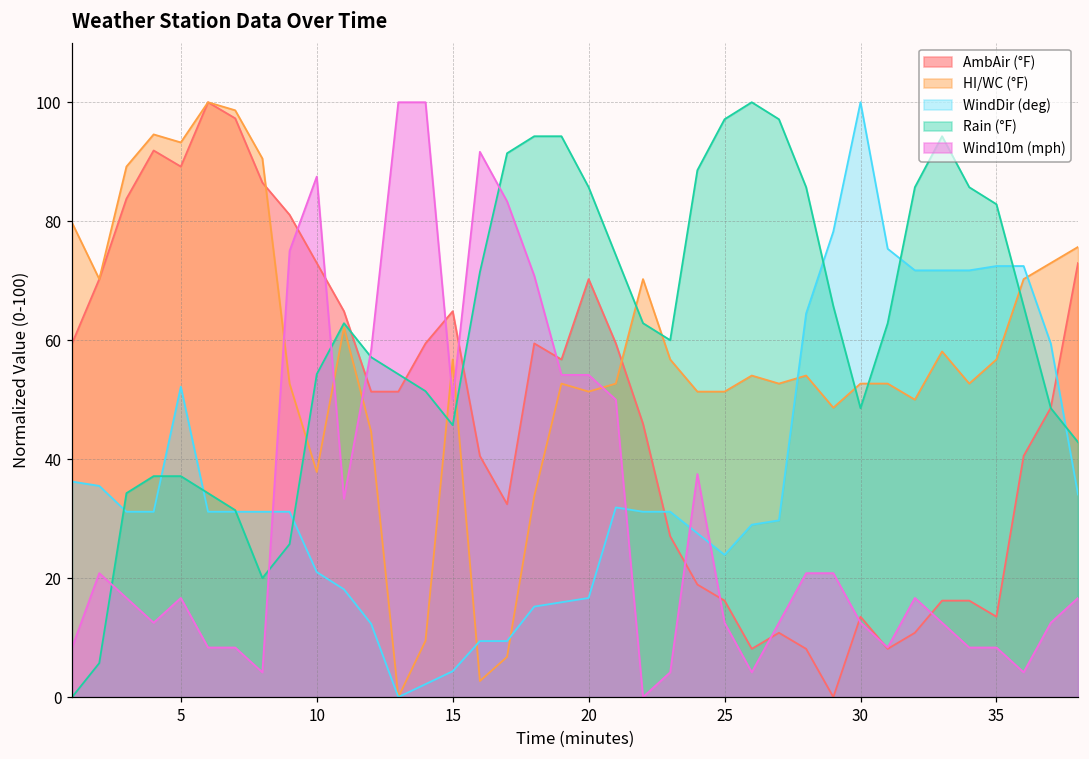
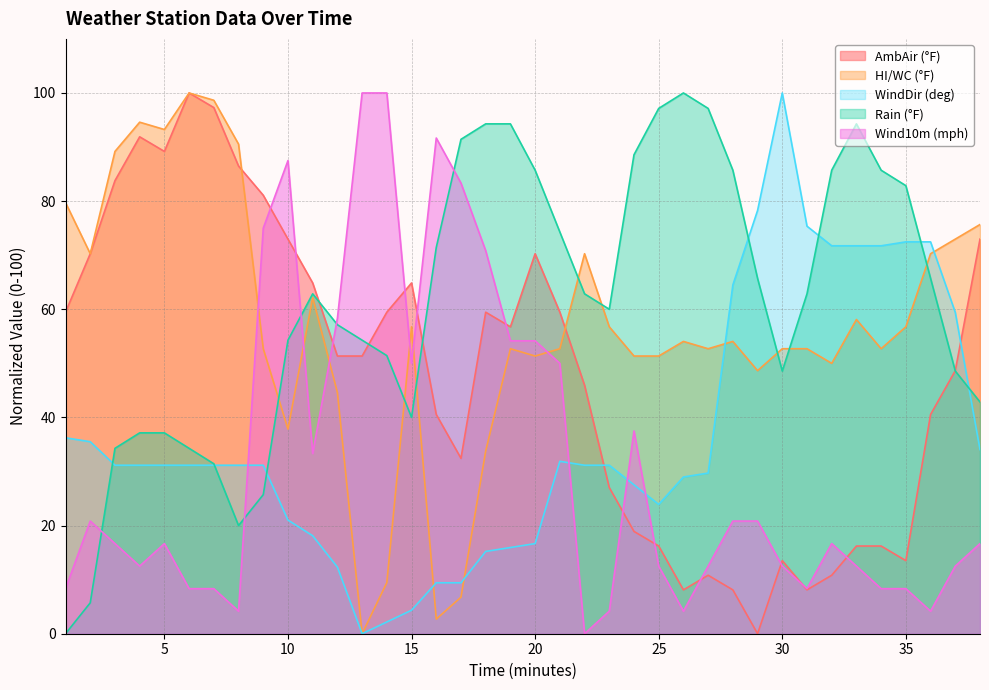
WindDir (deg), 5: 52 -> 31
Rain (°F), 15: 46 -> 40
